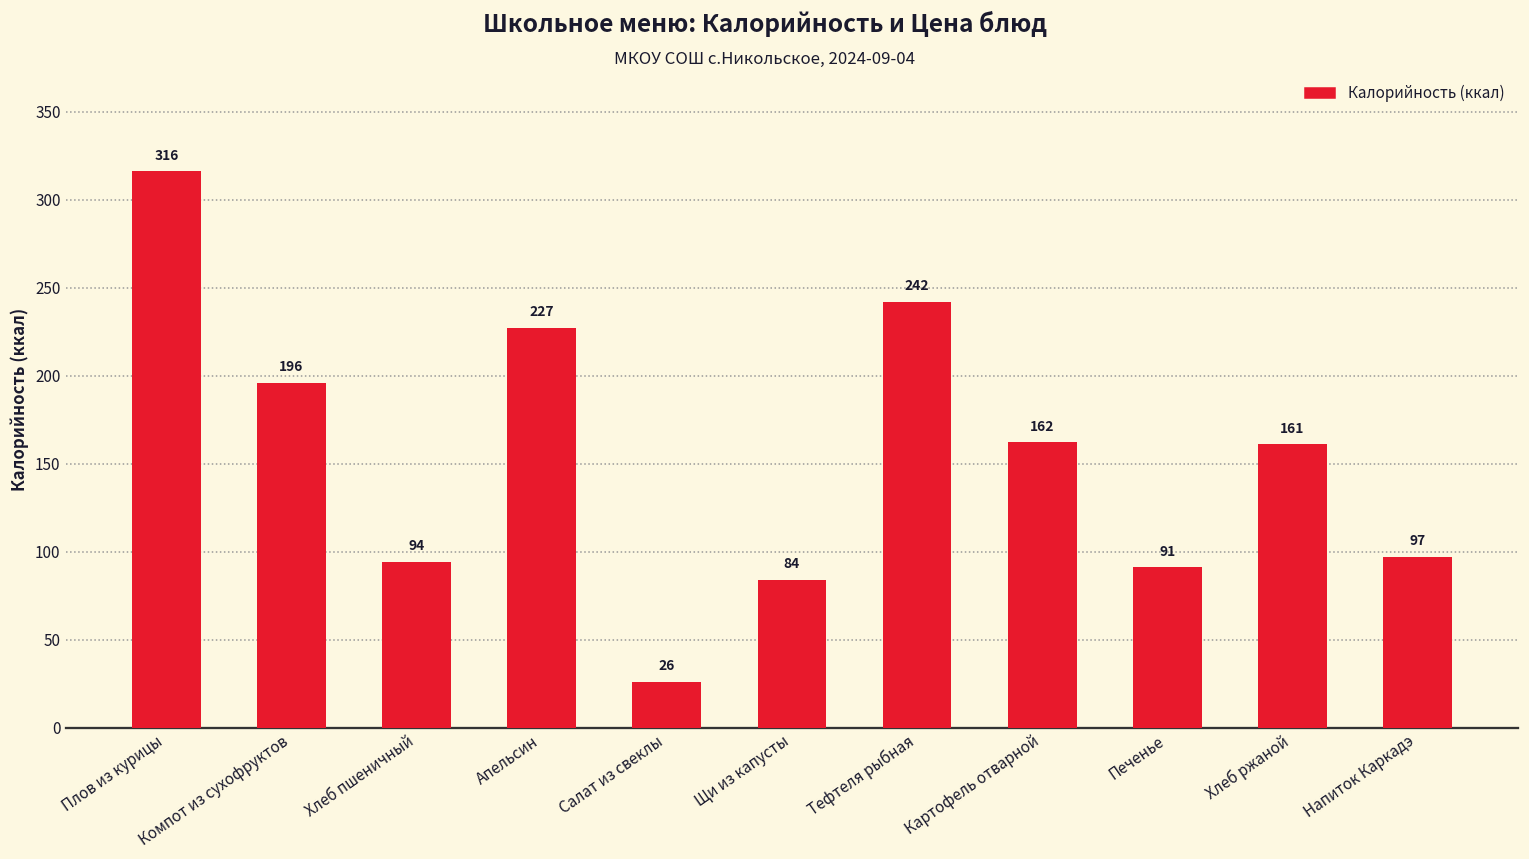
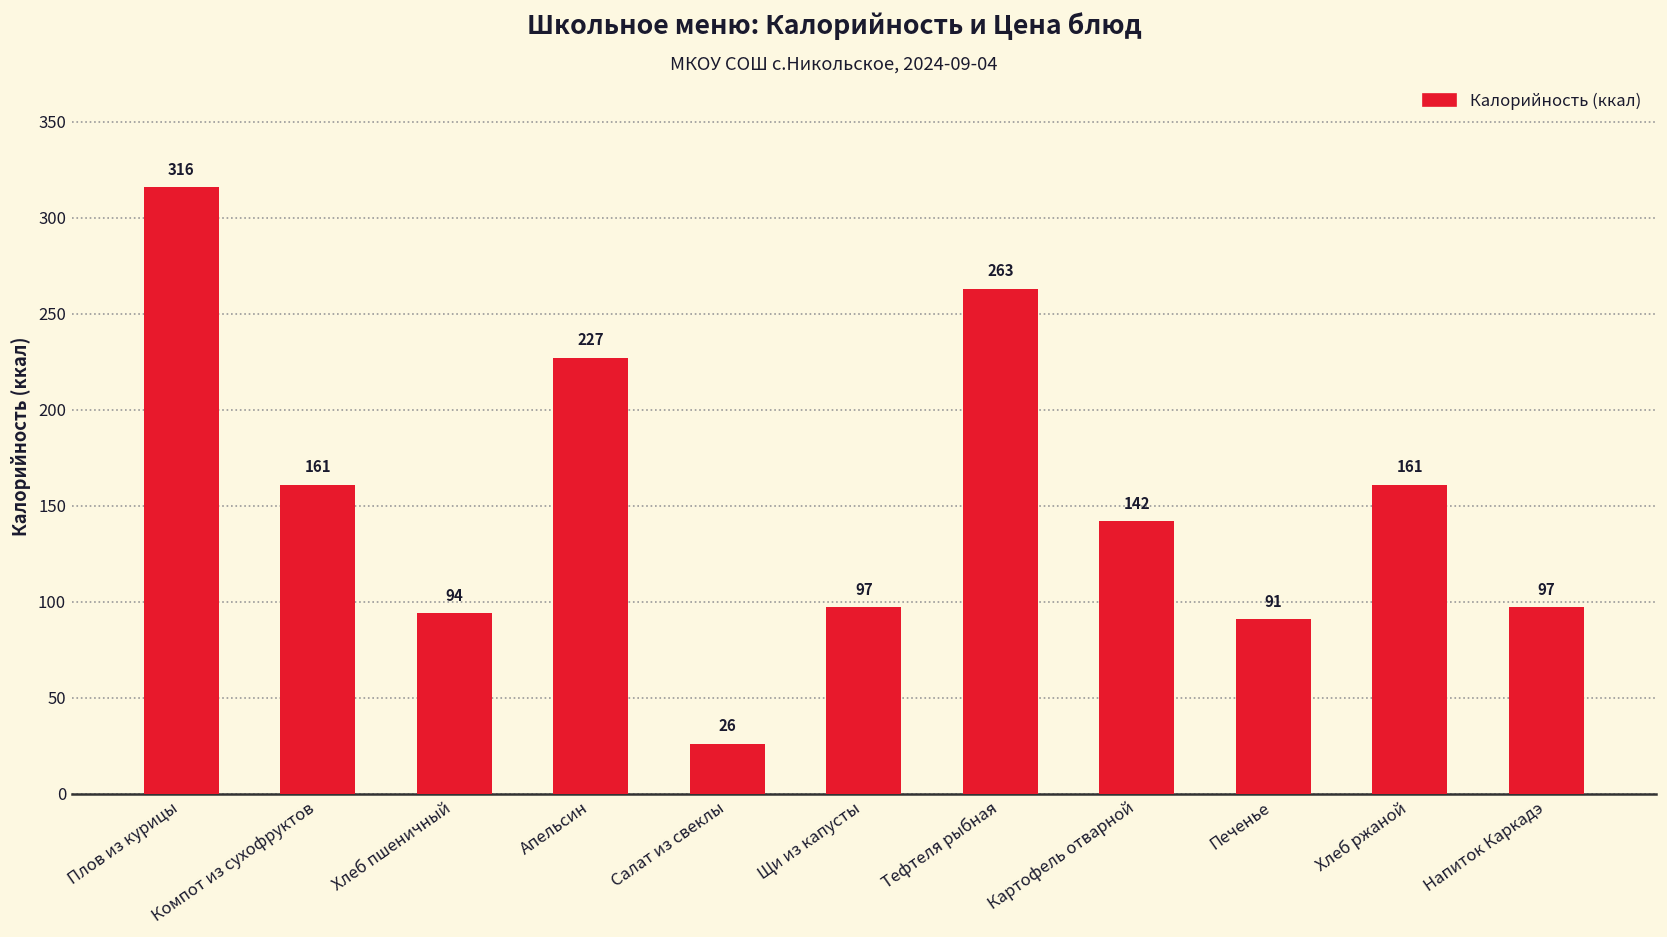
Компот из сухофруктов: 196 -> 161
Щи из капусты: 84 -> 97
Тефтеля рыбная: 242 -> 263
Картофель отварной: 162 -> 142
